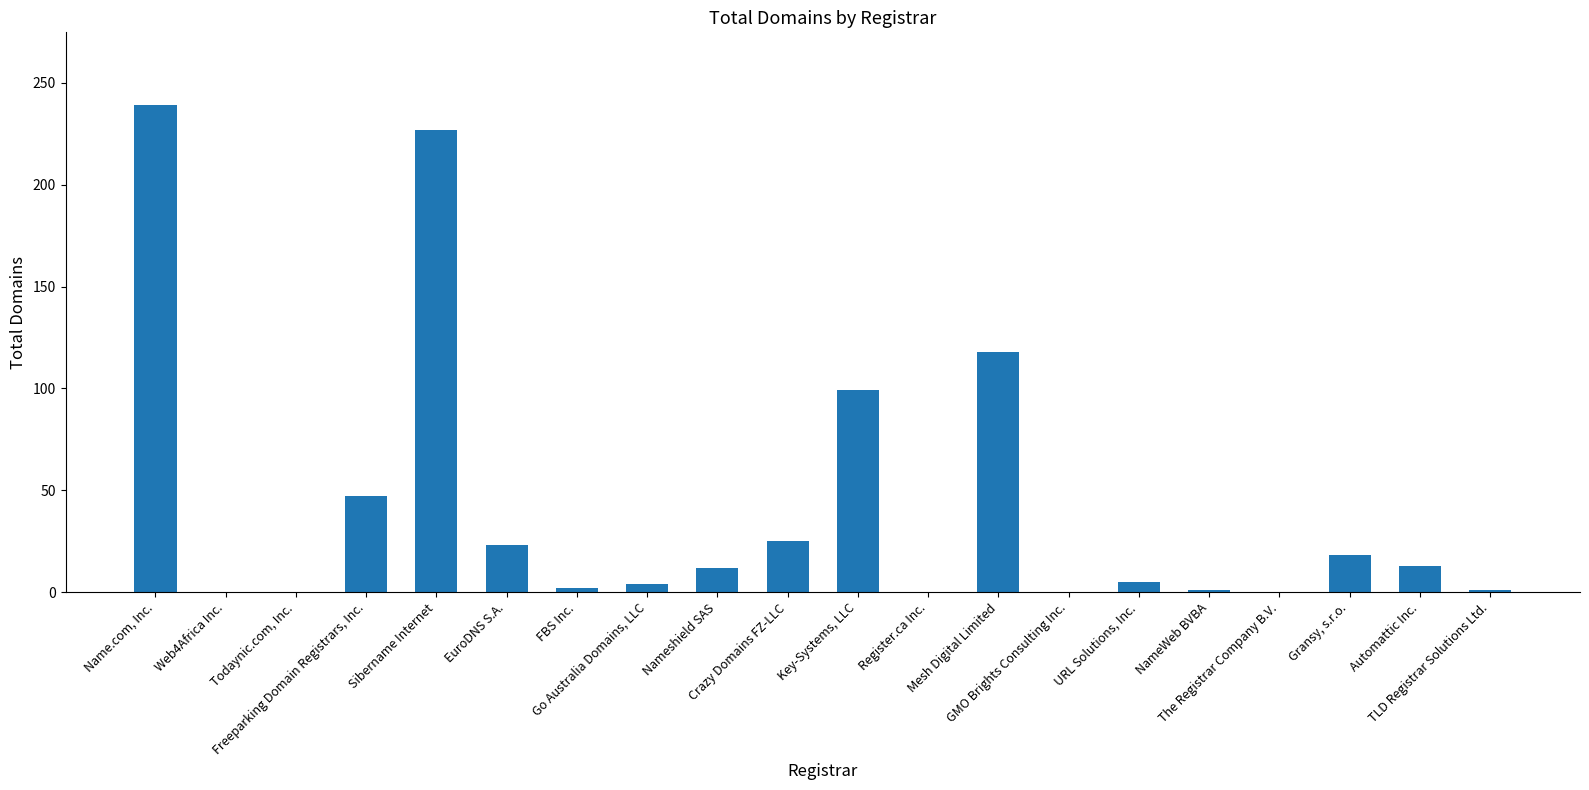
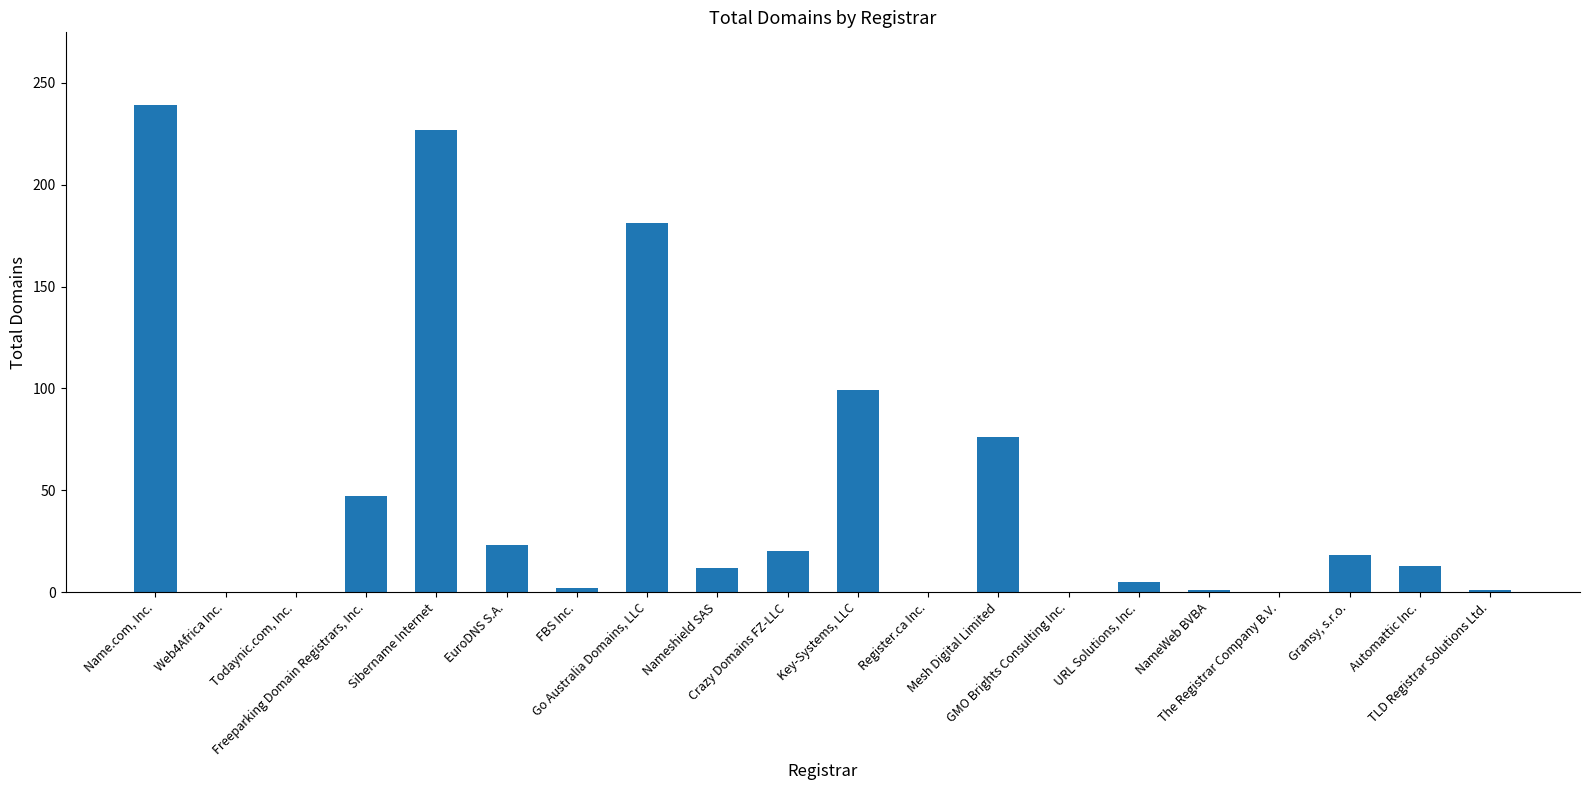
Go Australia Domains, LLC: 4 -> 181
Crazy Domains FZ-LLC: 25 -> 20
Mesh Digital Limited: 118 -> 76
